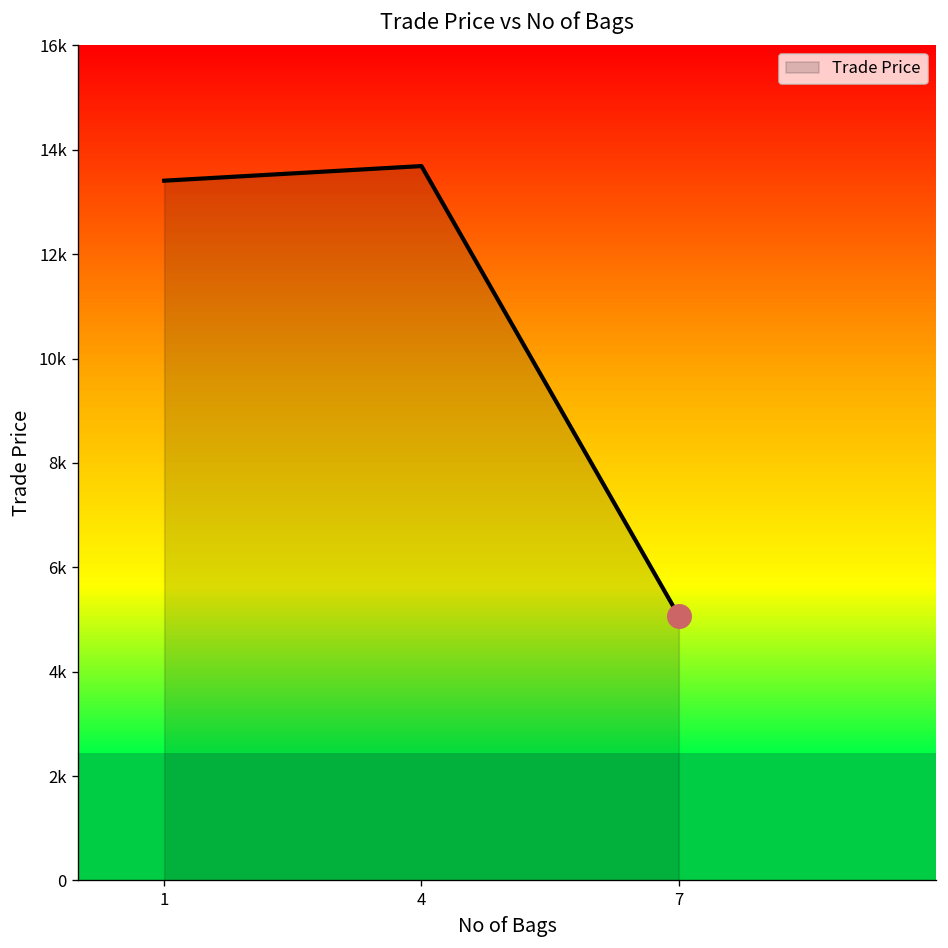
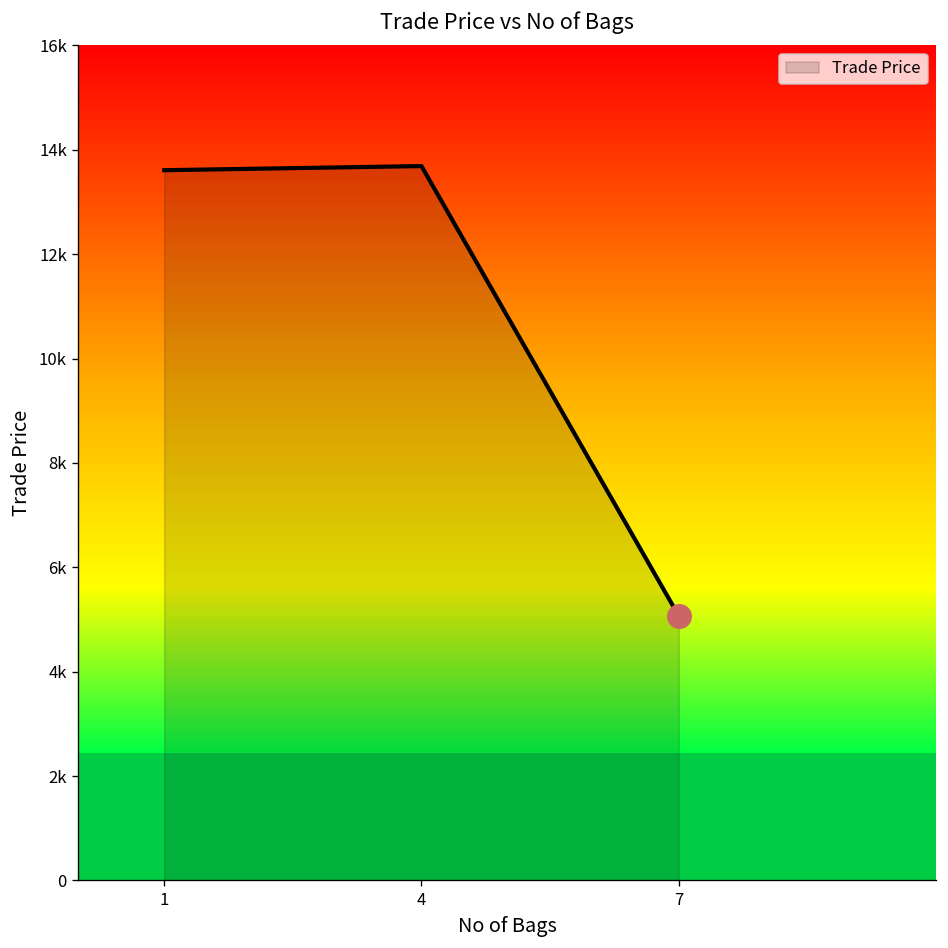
Trade Price, 1: 13400 -> 13600
